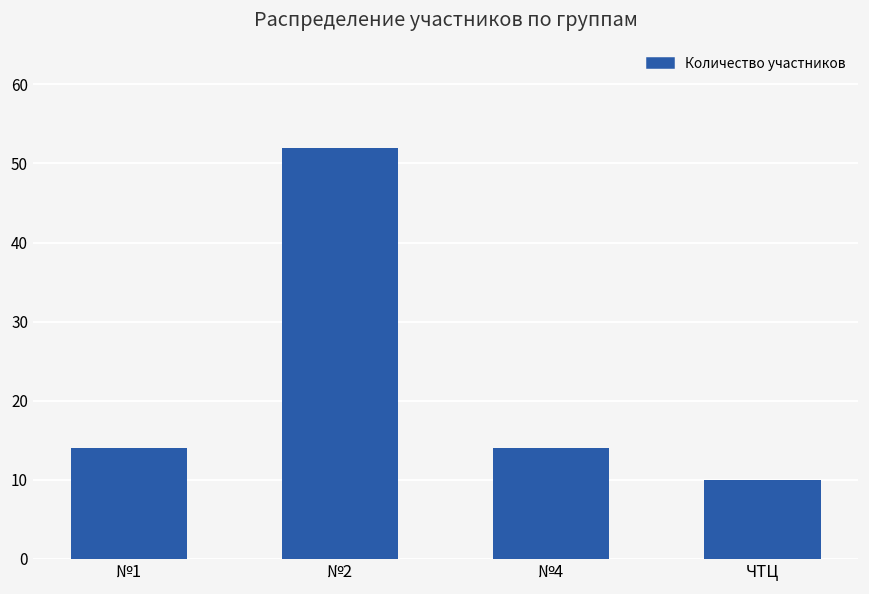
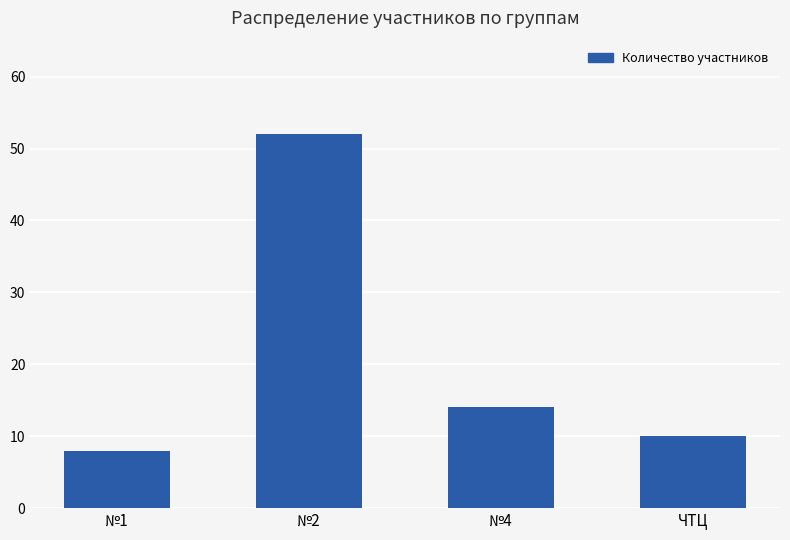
№1: 14 -> 8
